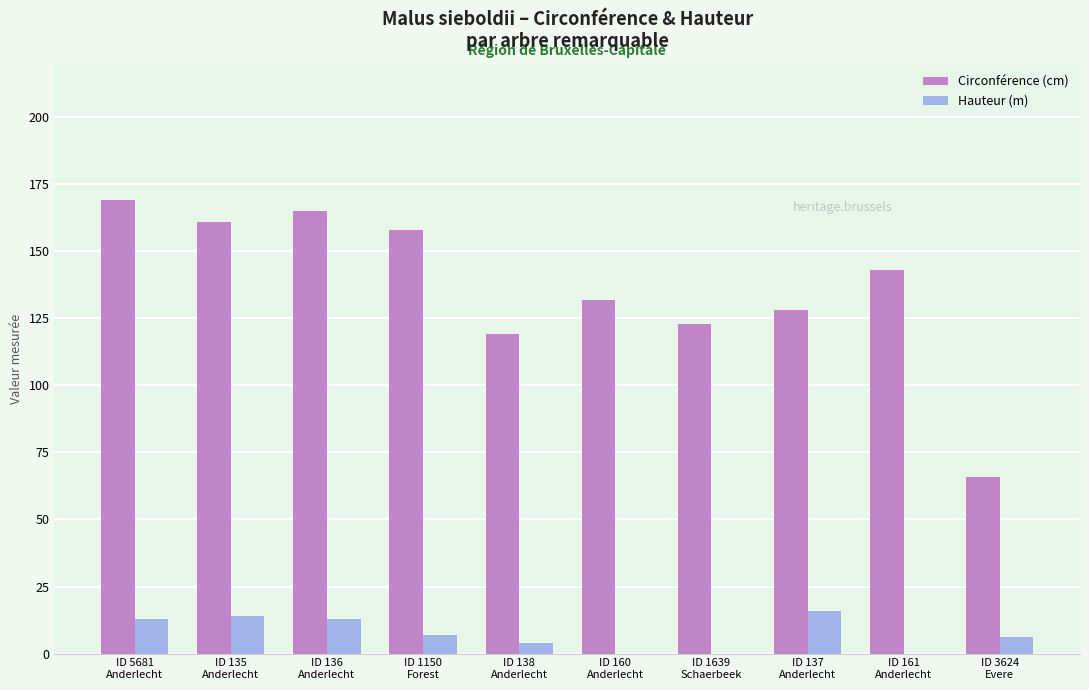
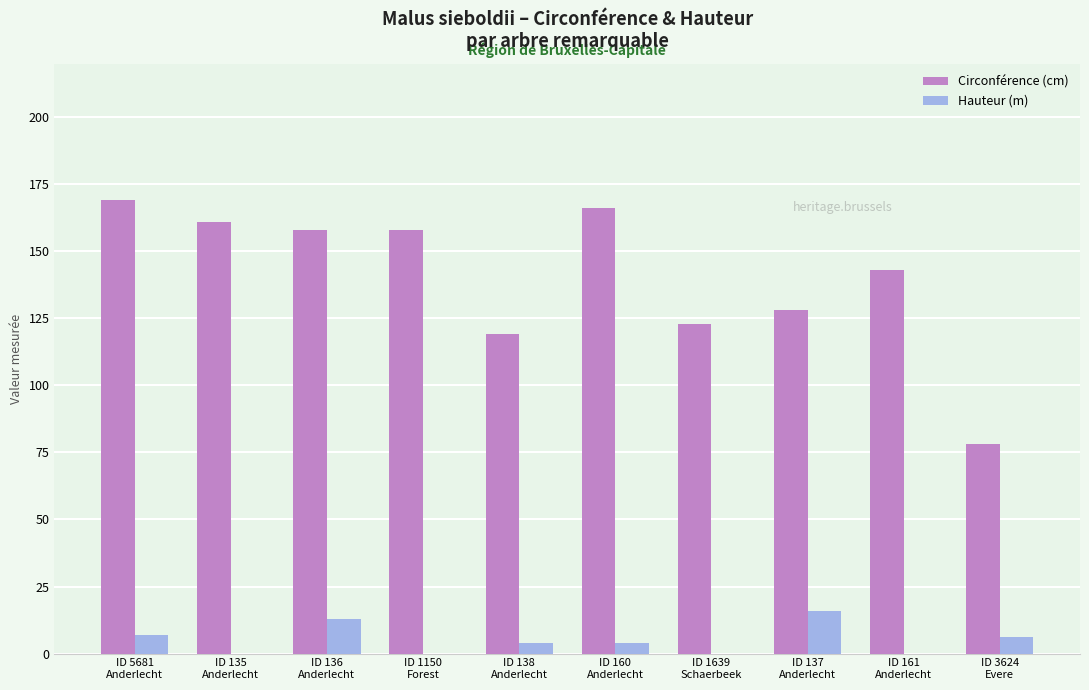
Hauteur (m), ID 5681 Anderlecht: 13 -> 7
Hauteur (m), ID 135 Anderlecht: 14 -> 0
Circonférence (cm), ID 136 Anderlecht: 165 -> 158
Hauteur (m), ID 1150 Forest: 7 -> 0
Circonférence (cm), ID 160 Anderlecht: 132 -> 166
Hauteur (m), ID 160 Anderlecht: 0 -> 4
Circonférence (cm), ID 3624 Evere: 66 -> 78
